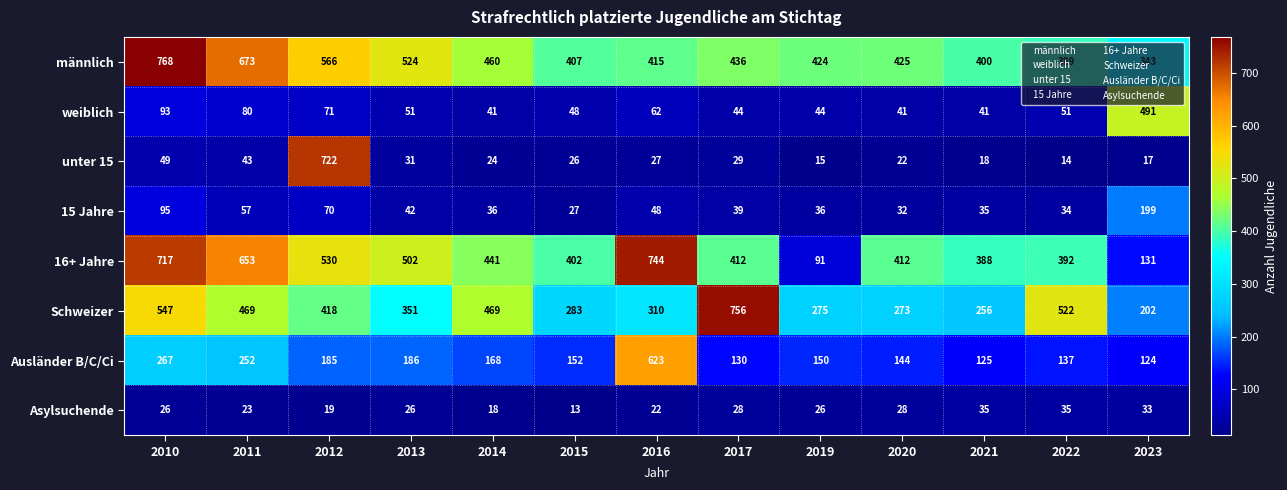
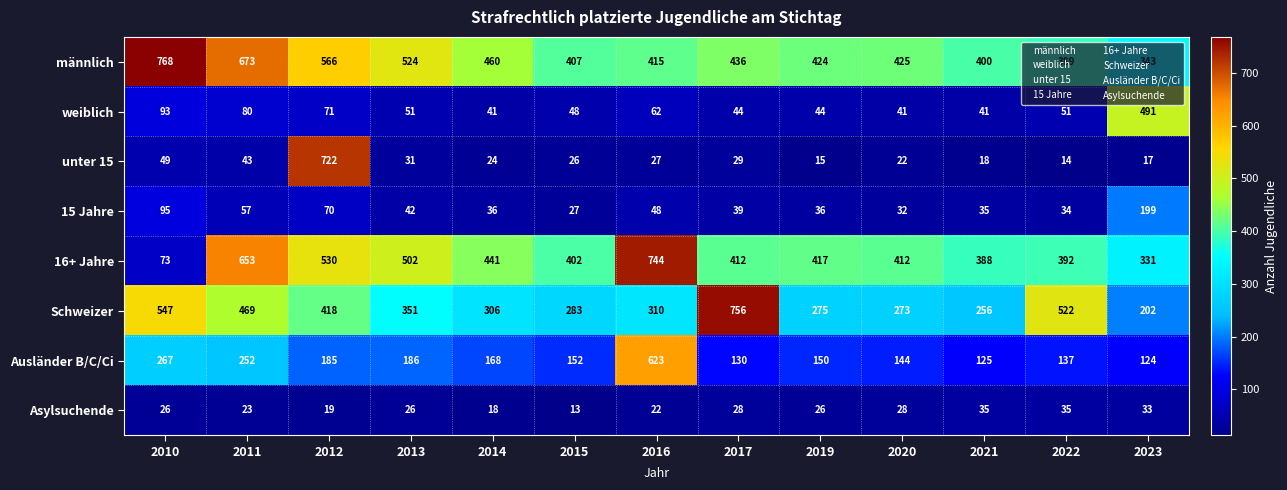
16+ Jahre, 2010: 717 -> 73
16+ Jahre, 2019: 91 -> 417
16+ Jahre, 2023: 131 -> 331
Schweizer, 2014: 469 -> 306
